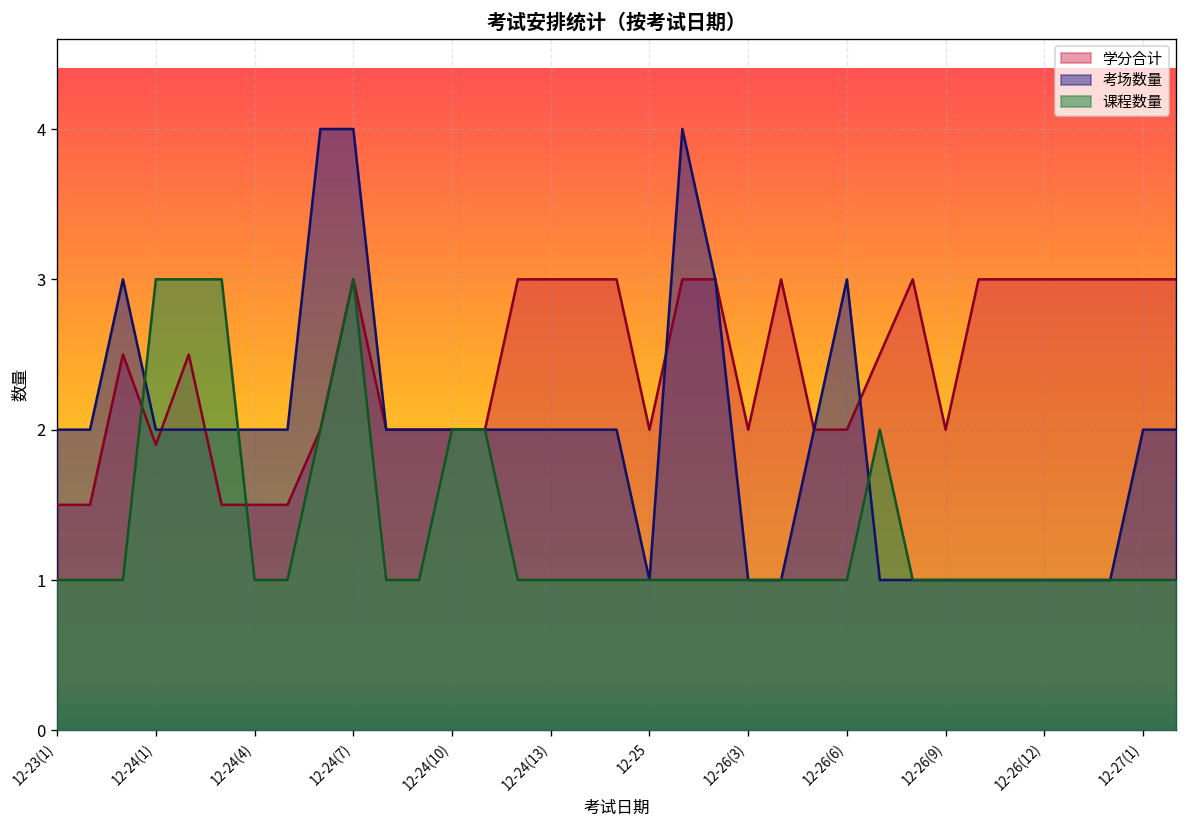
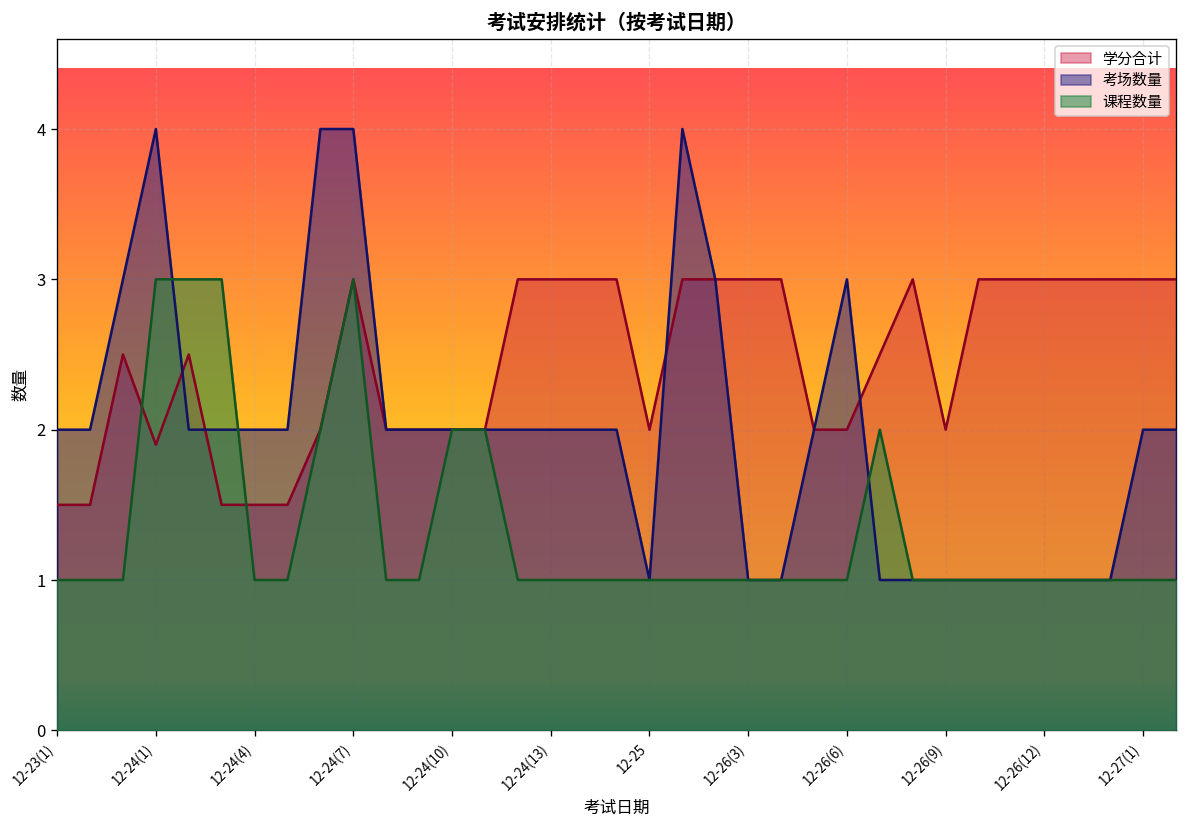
考场数量, 12-24(1): 2 -> 4
学分合计, 12-26(3): 2 -> 3
